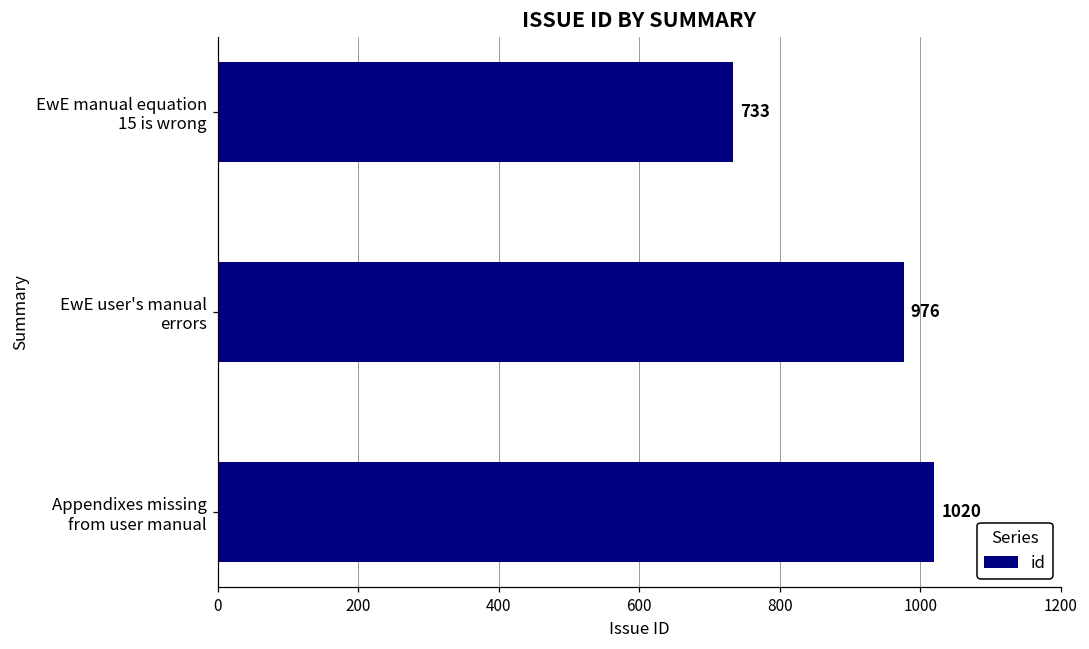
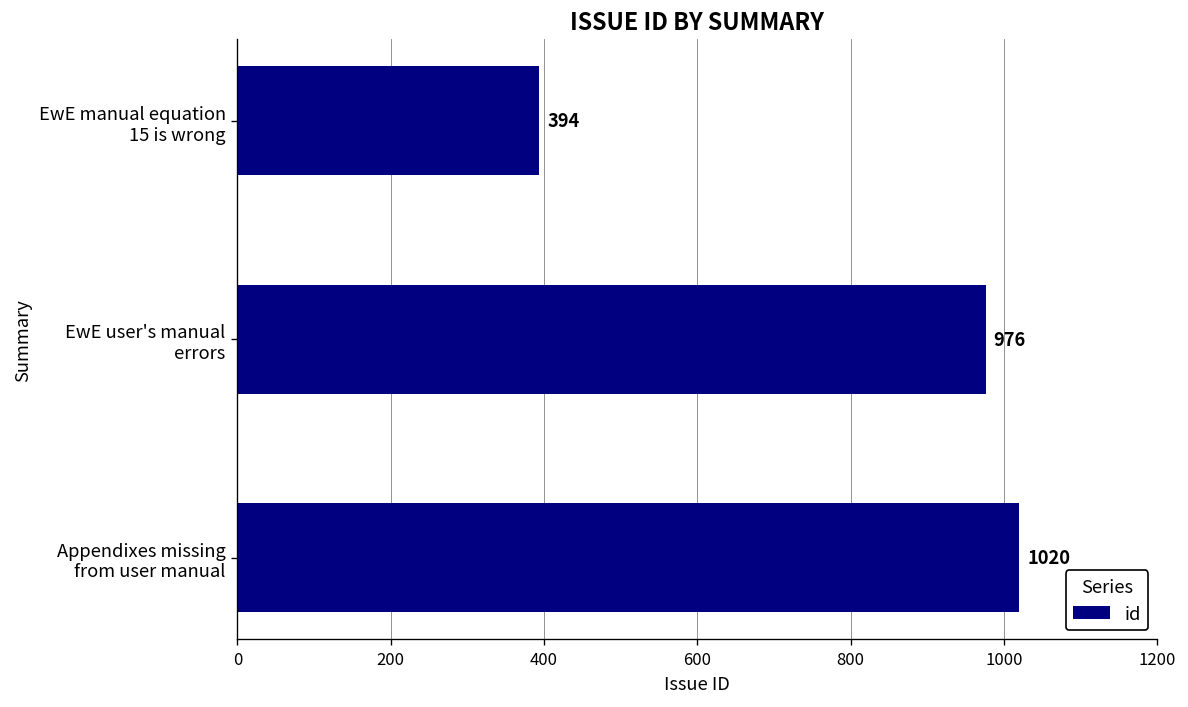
EwE manual equation 15 is wrong: 733 -> 394
